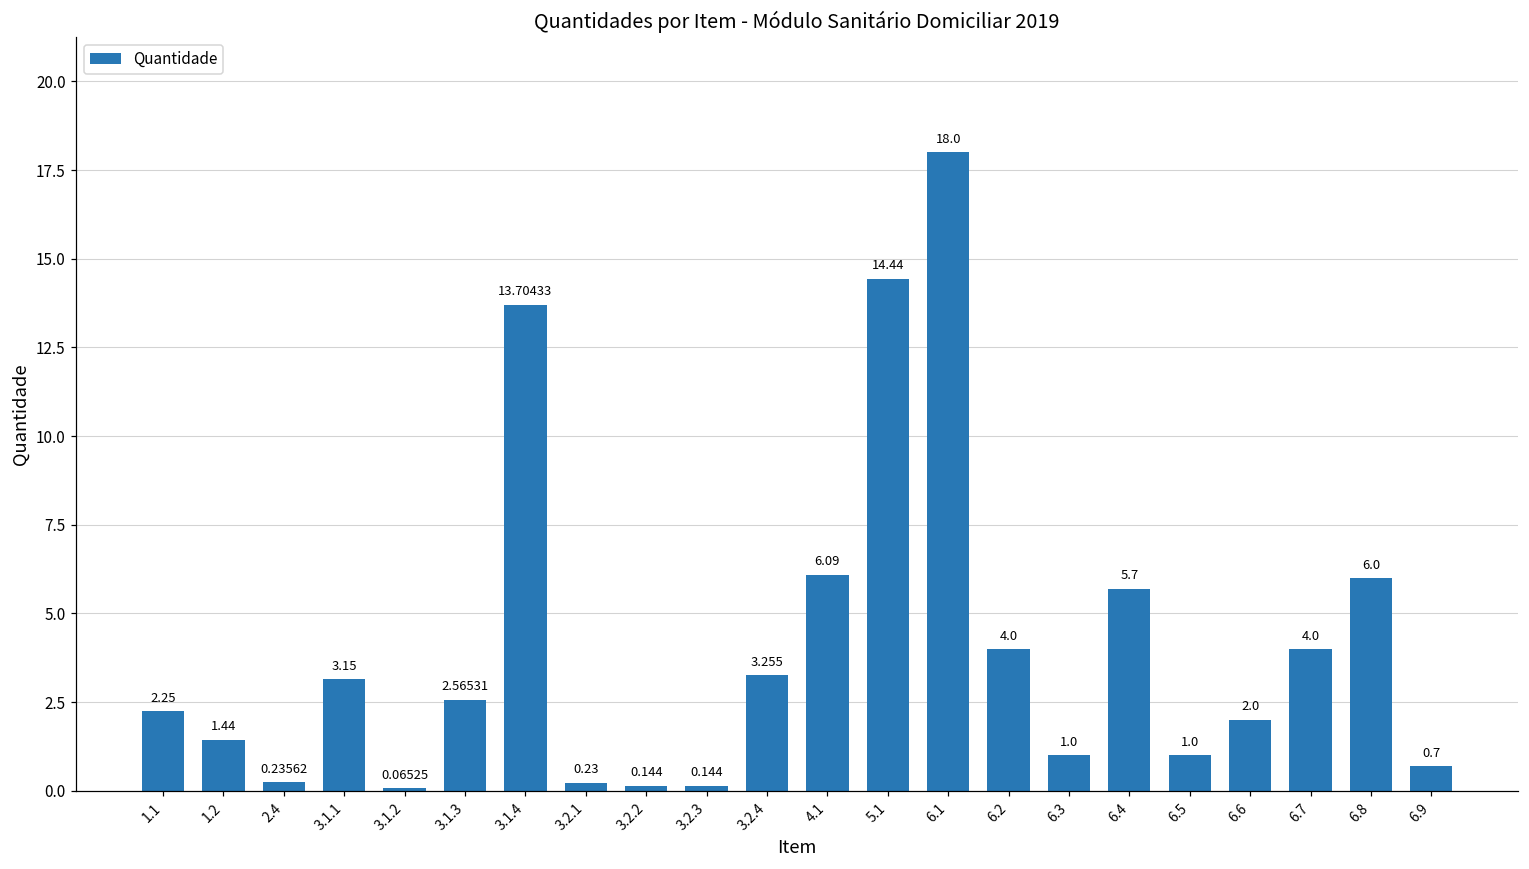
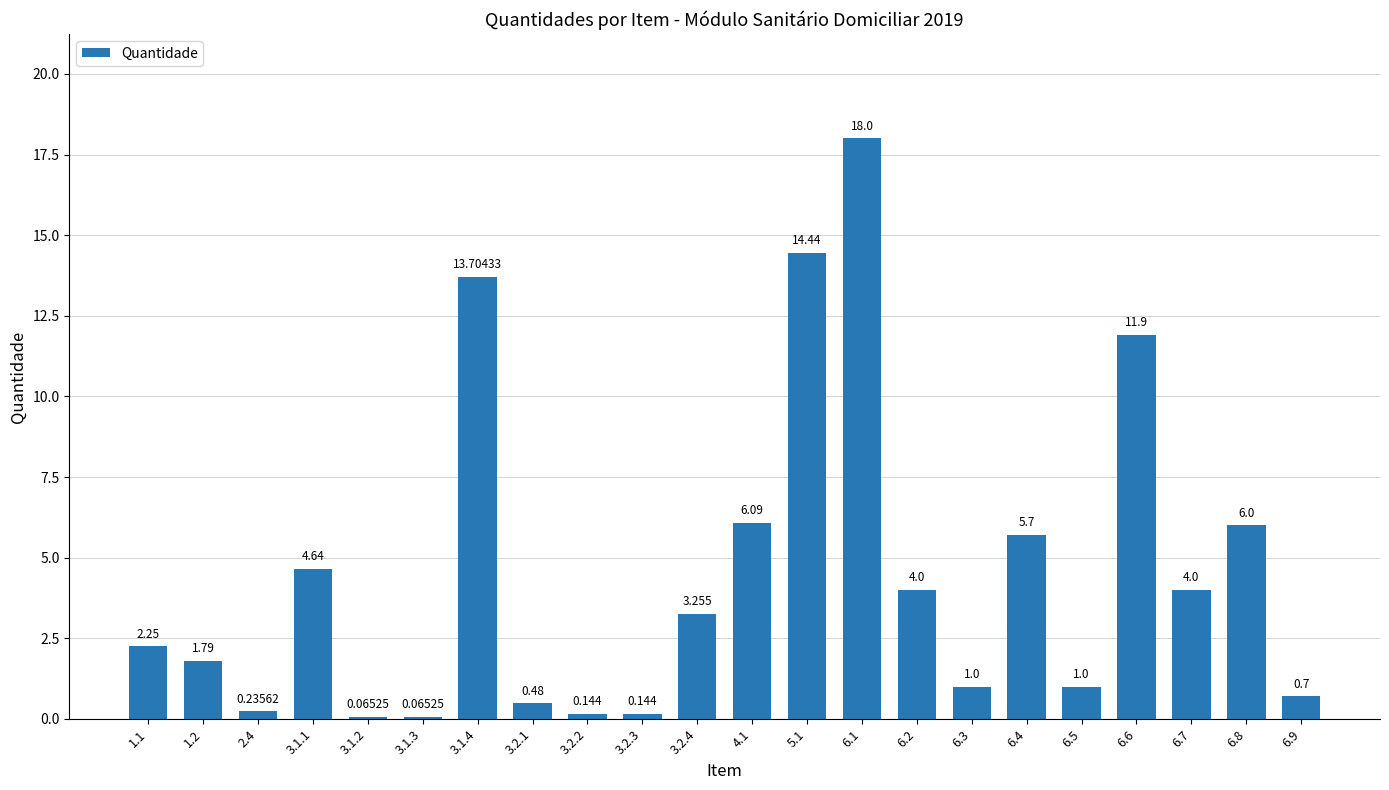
1.2: 1.44 -> 1.79
3.1.1: 3.15 -> 4.64
3.1.3: 2.56531 -> 0.06525
3.2.1: 0.23 -> 0.48
6.6: 2.0 -> 11.9
